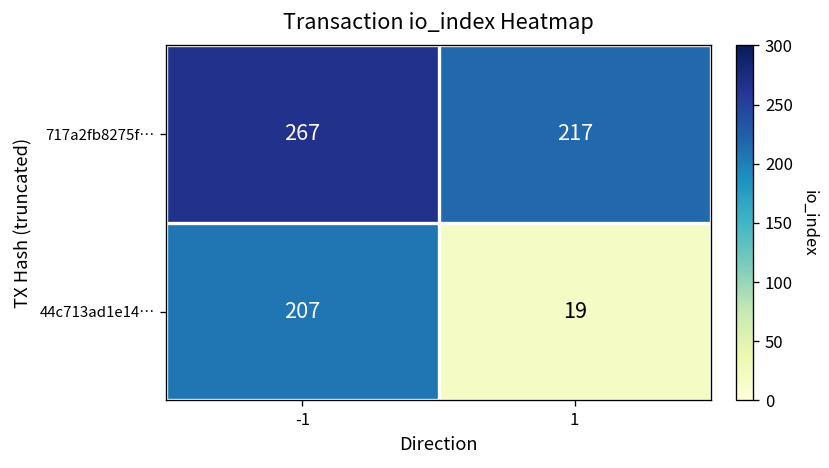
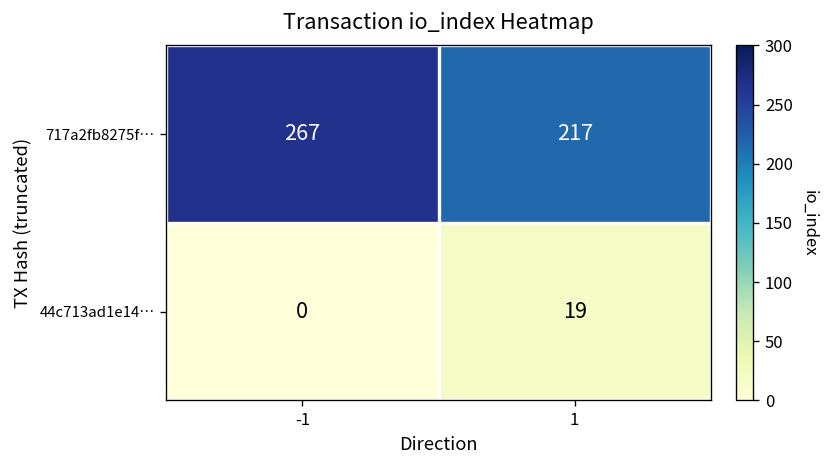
44c713ad1e14…, -1: 207 -> 0
